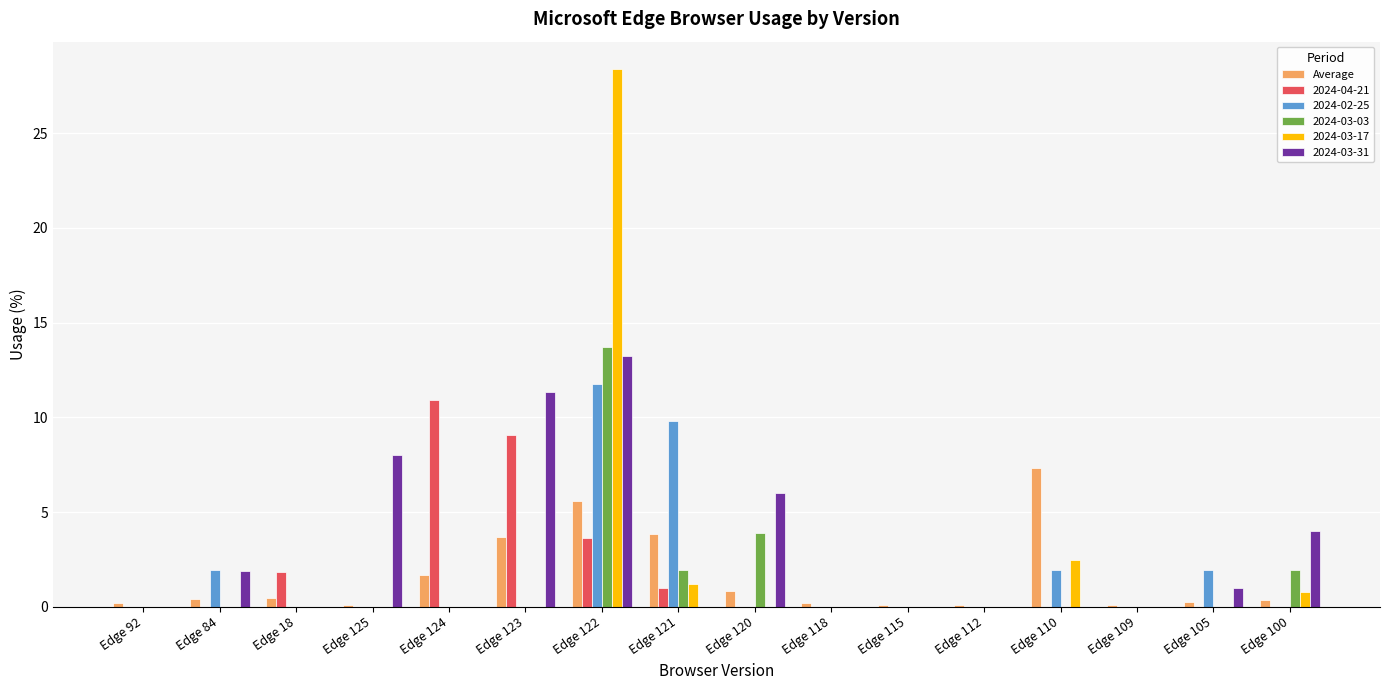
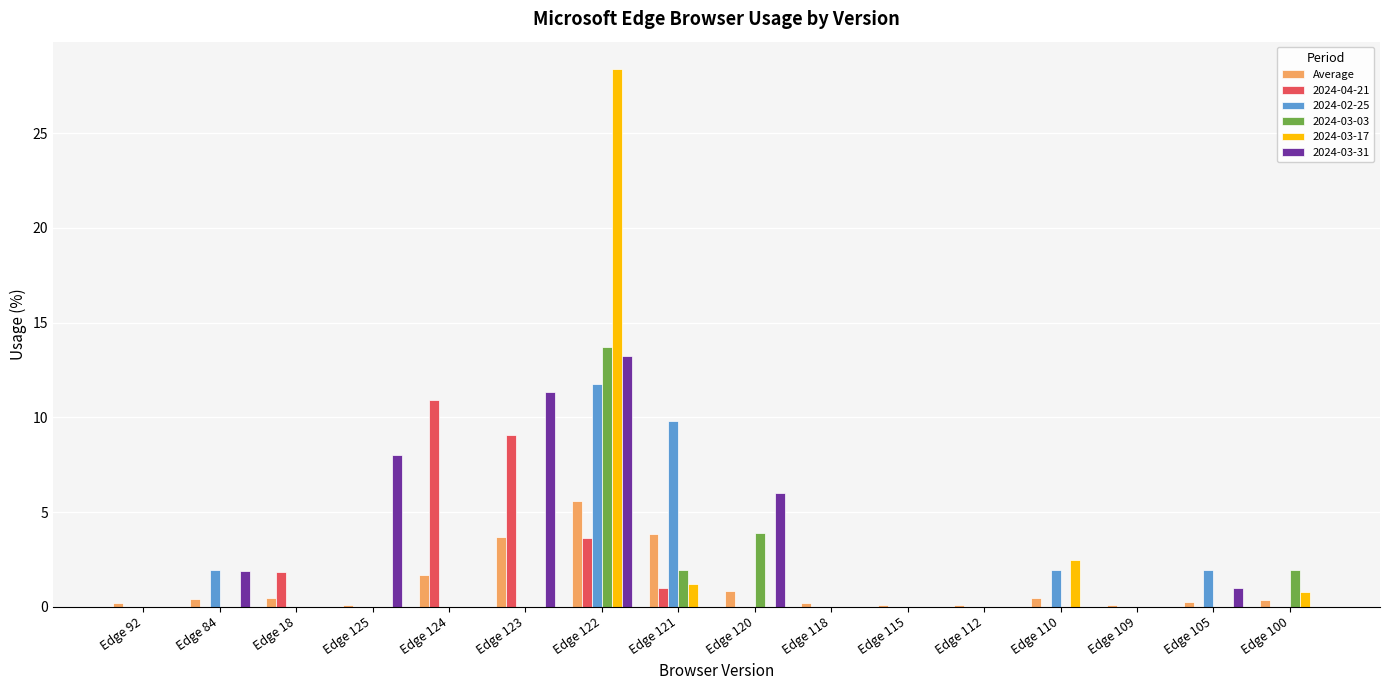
Average, Edge 110: 7.3 -> 0.4
2024-03-31, Edge 100: 4 -> 0
